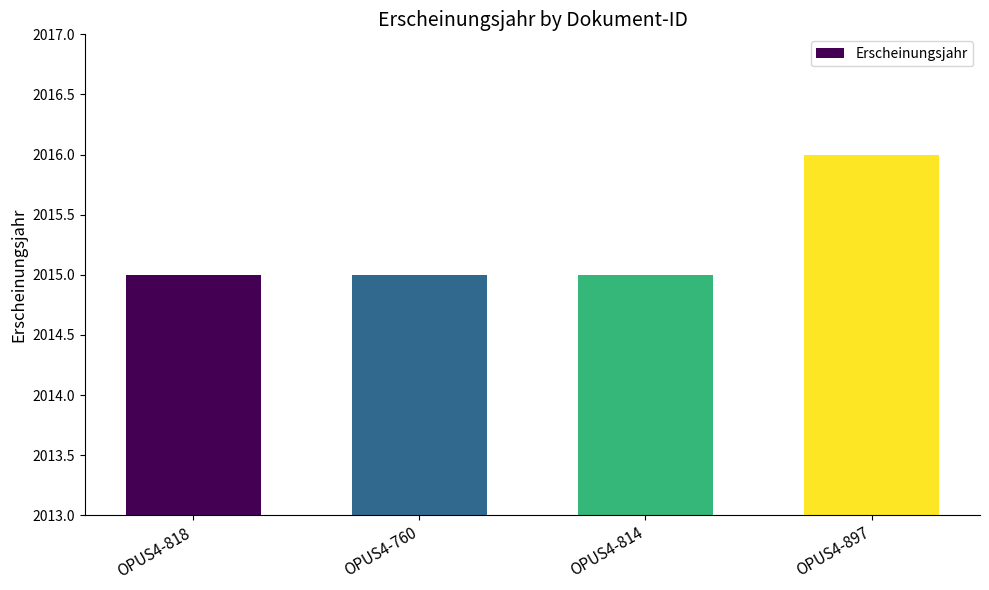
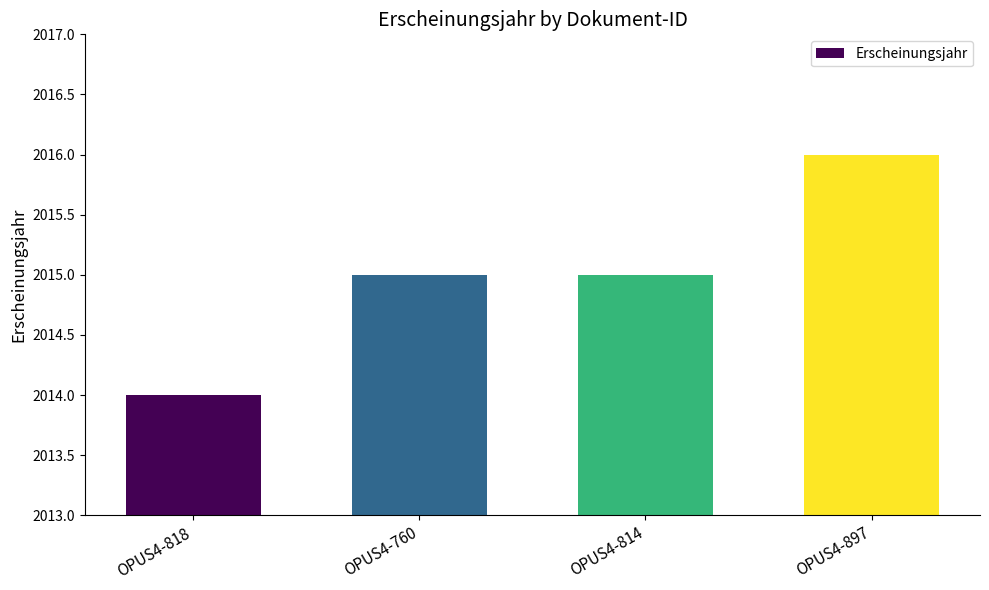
OPUS4-818: 2015 -> 2014
